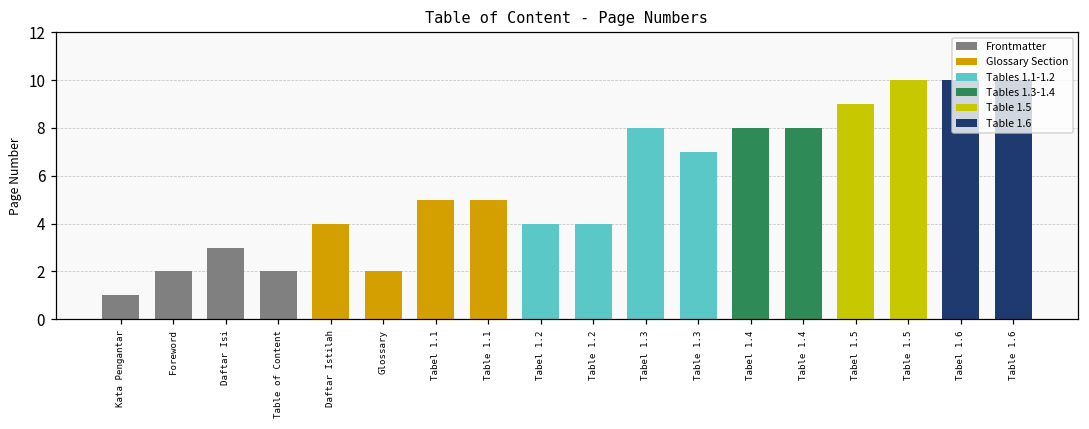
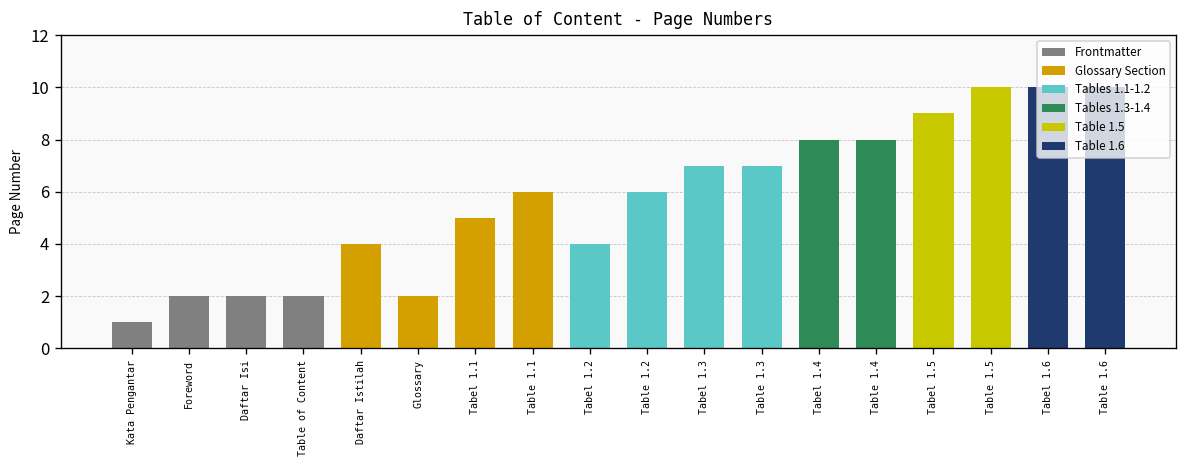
Daftar Isi: 3 -> 2
Table 1.1: 5 -> 6
Table 1.2: 4 -> 6
Tabel 1.3: 8 -> 7
